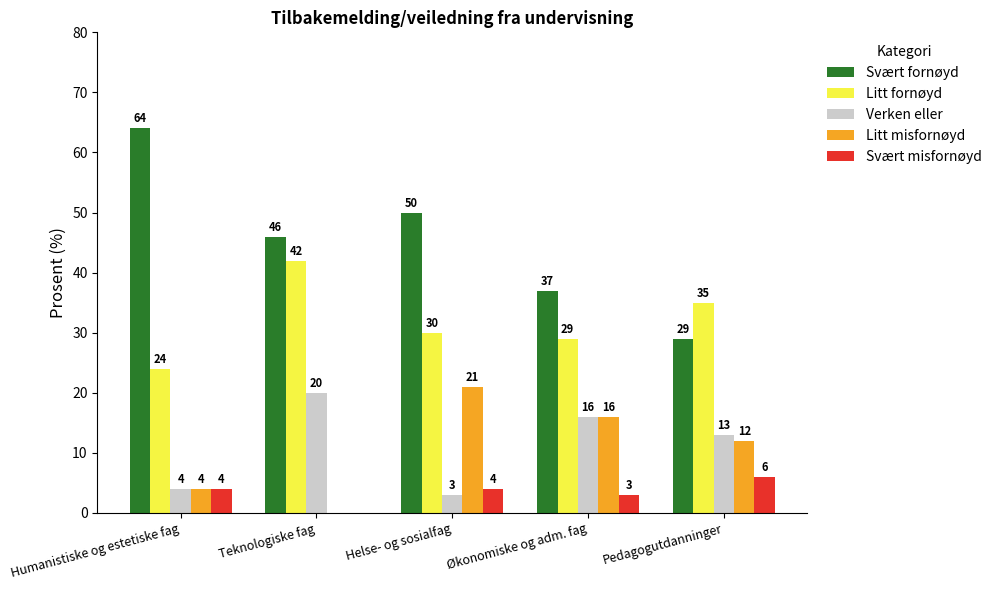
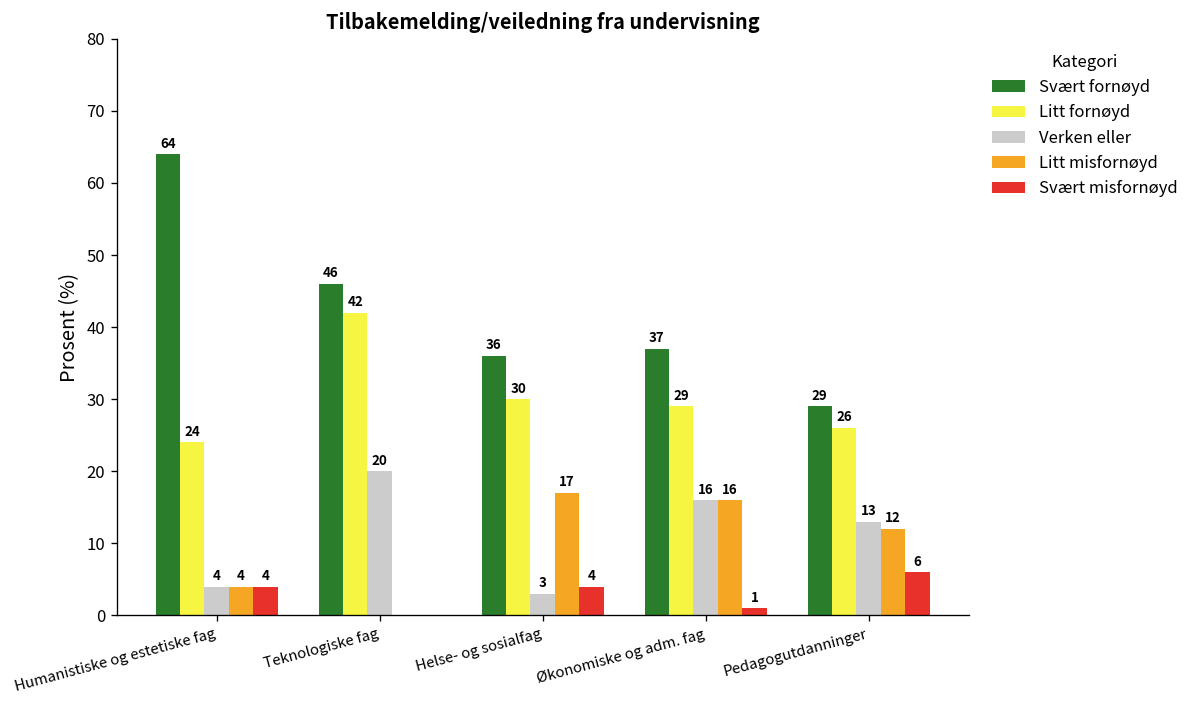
Svært fornøyd, Helse- og sosialfag: 50 -> 36
Litt misfornøyd, Helse- og sosialfag: 21 -> 17
Svært misfornøyd, Økonomiske og adm. fag: 3 -> 1
Litt fornøyd, Pedagogutdanninger: 35 -> 26
